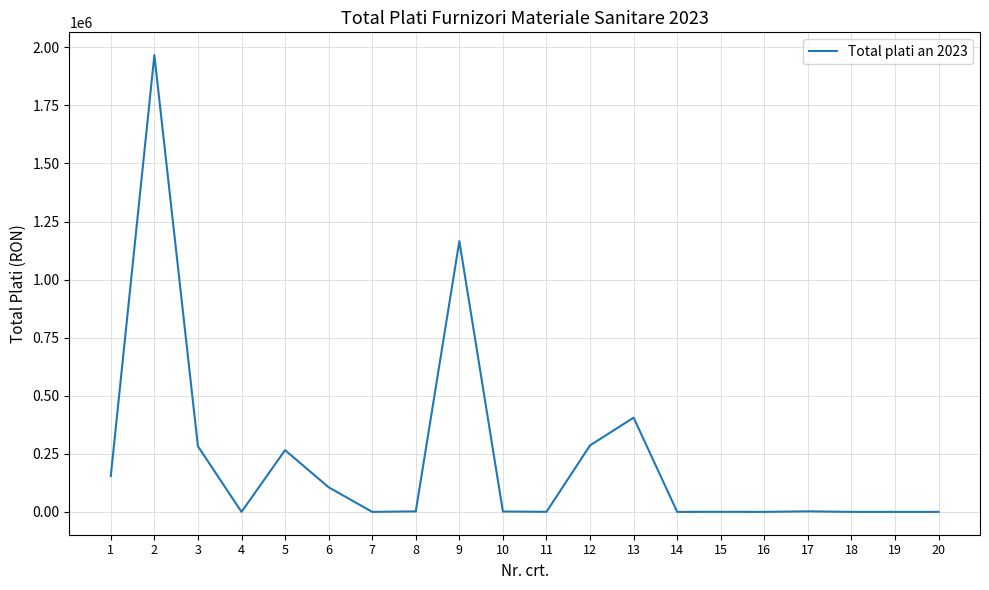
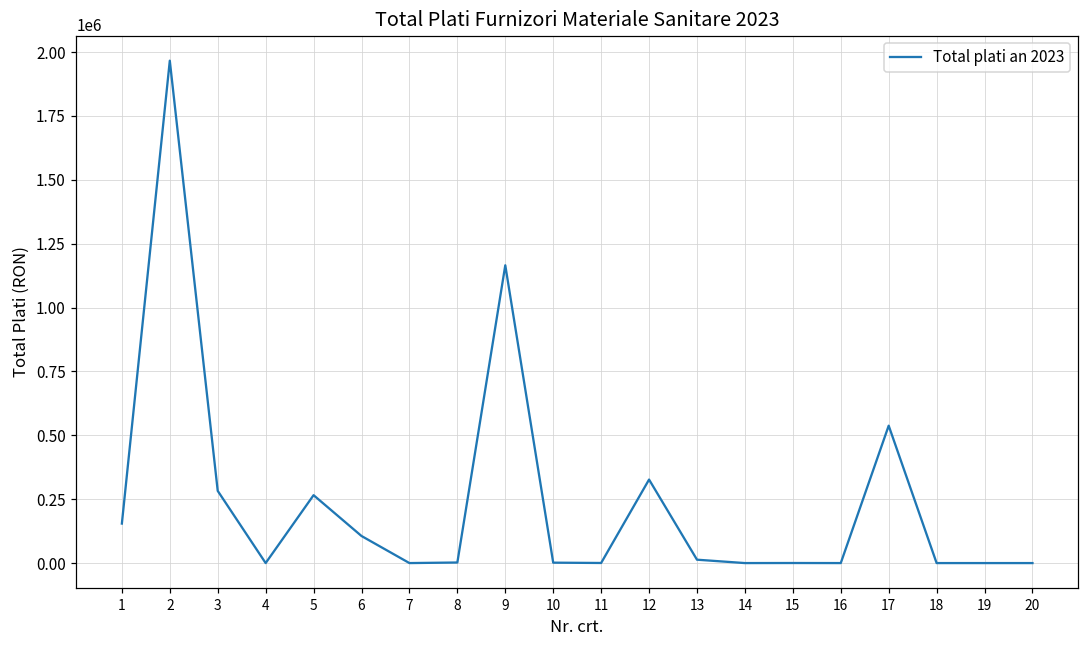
12: 290000 -> 330000
13: 410000 -> 10000
17: 0 -> 540000
